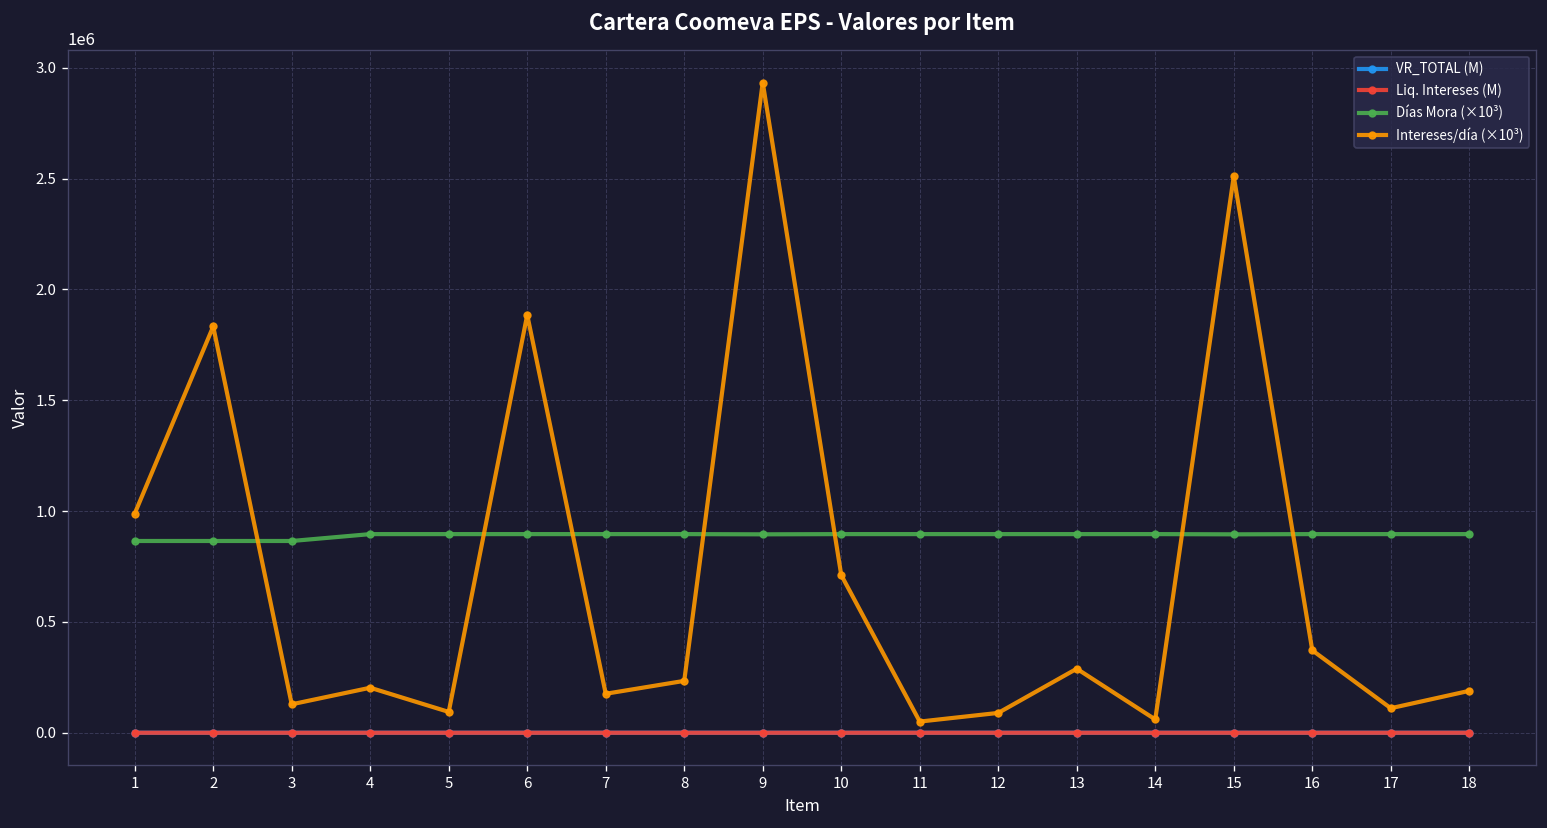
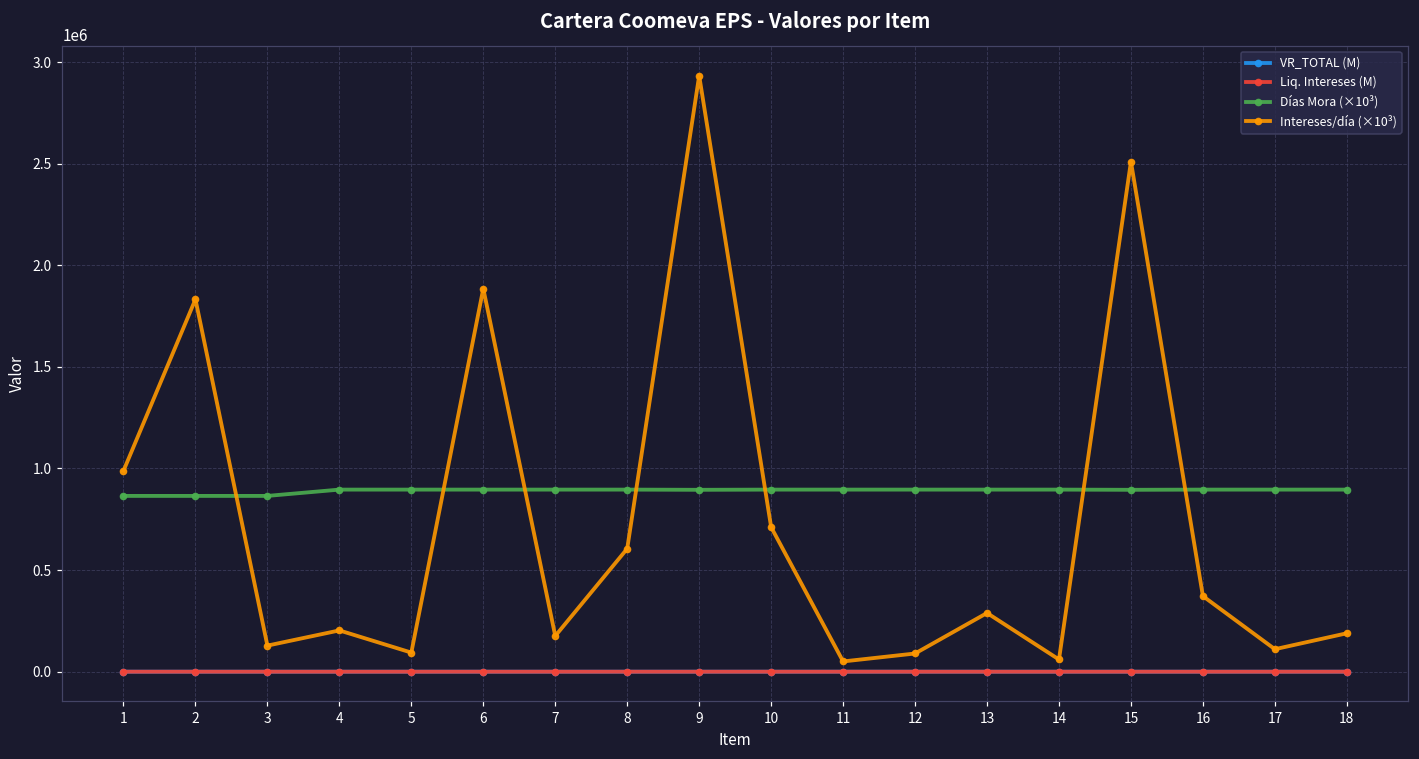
Intereses/día (×10³), 8: 230000 -> 610000
